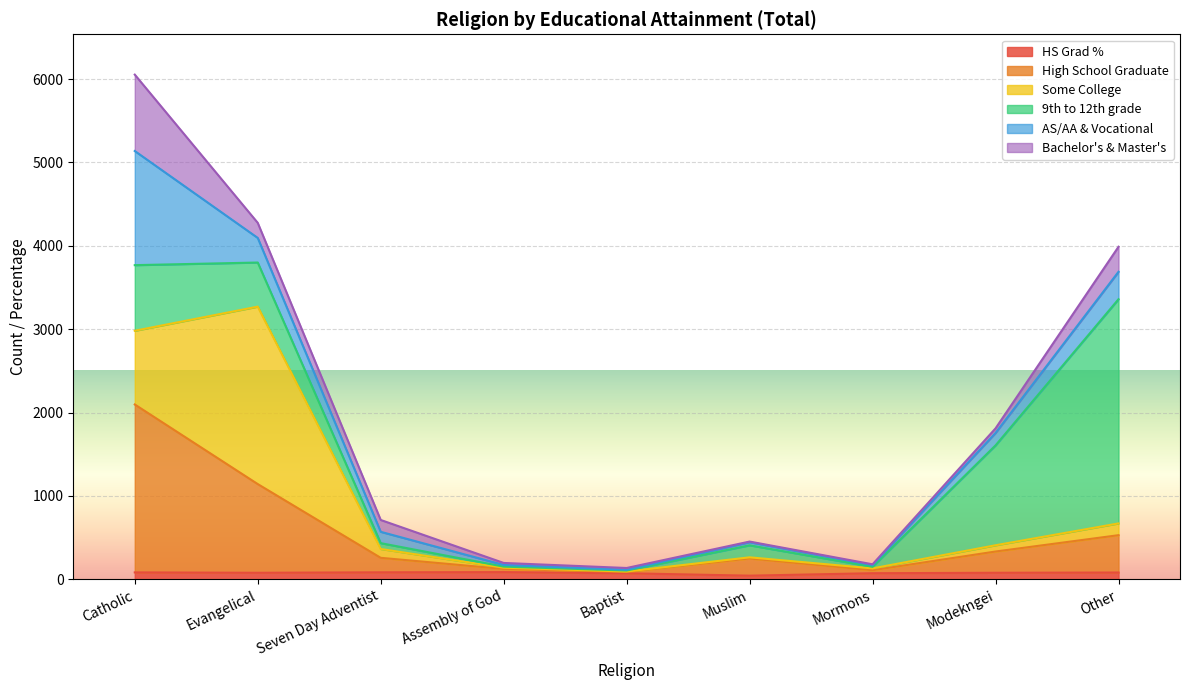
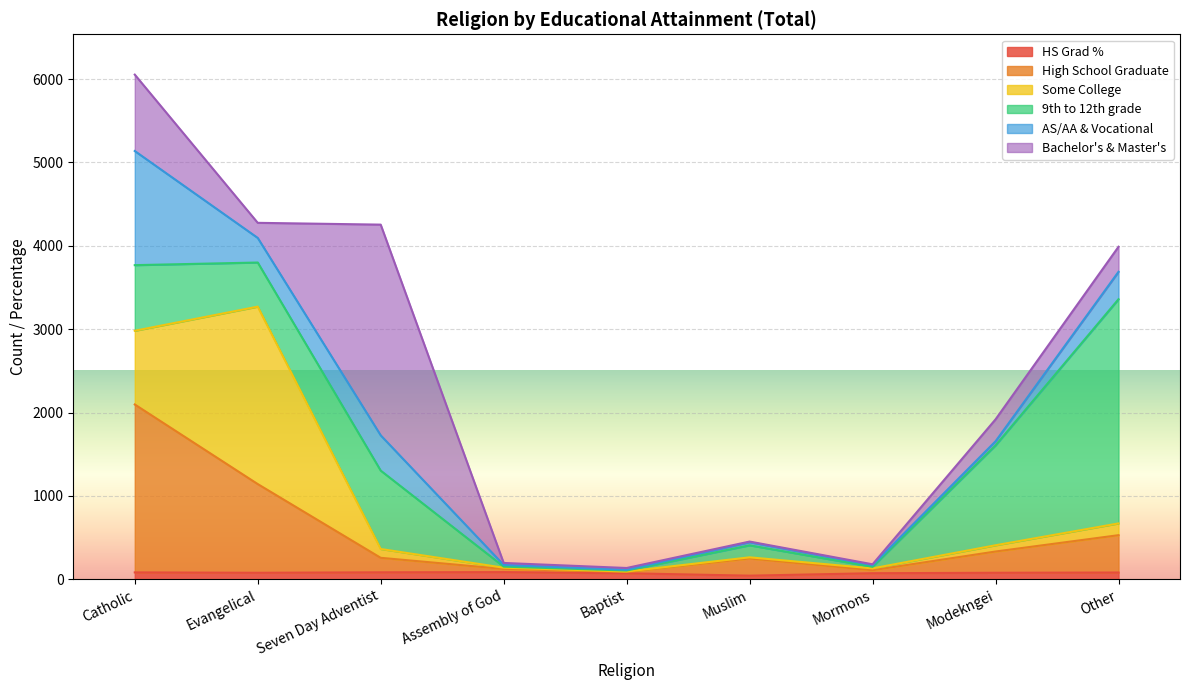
9th to 12th grade, Seven Day Adventist: 100 -> 900
AS/AA & Vocational, Seven Day Adventist: 100 -> 400
Bachelor's & Master's, Seven Day Adventist: 100 -> 2500
AS/AA & Vocational, Modekngei: 100 -> 0
Bachelor's & Master's, Modekngei: 100 -> 300
